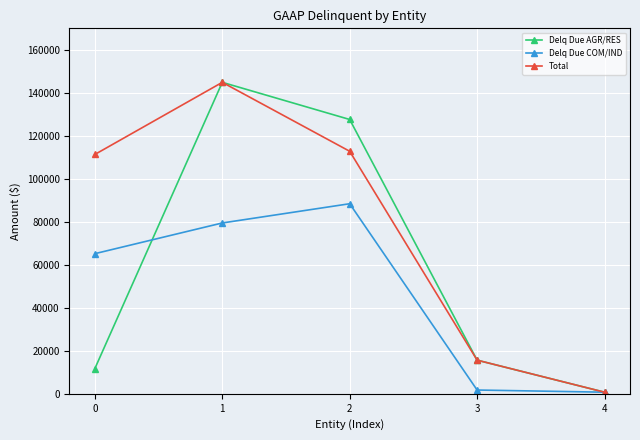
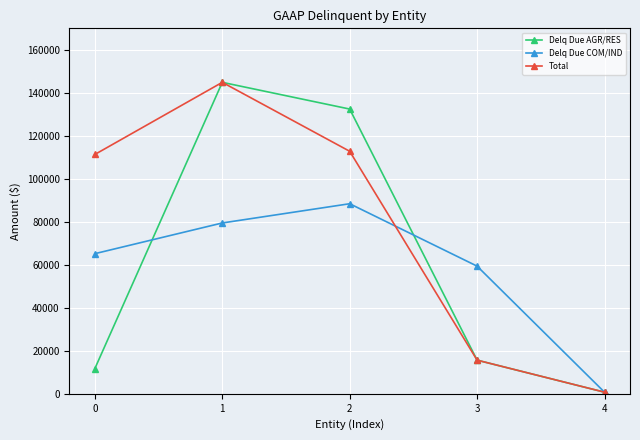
Delq Due AGR/RES, 2: 128000 -> 132000
Delq Due COM/IND, 3: 2000 -> 59000
